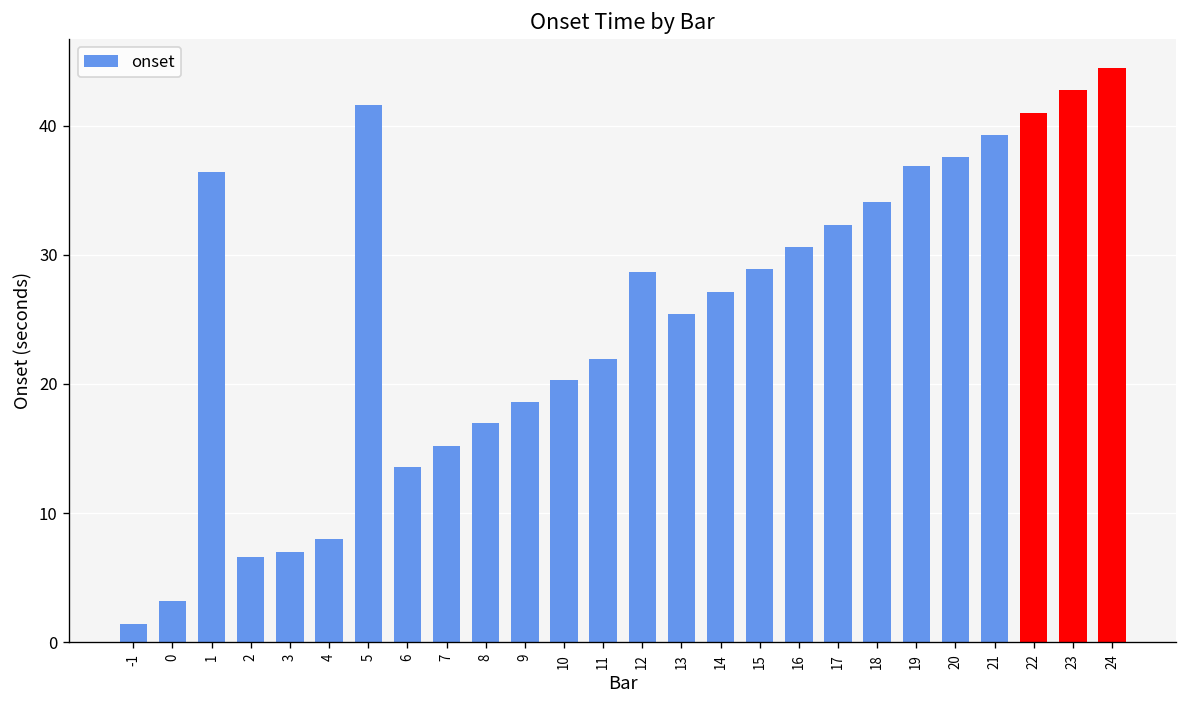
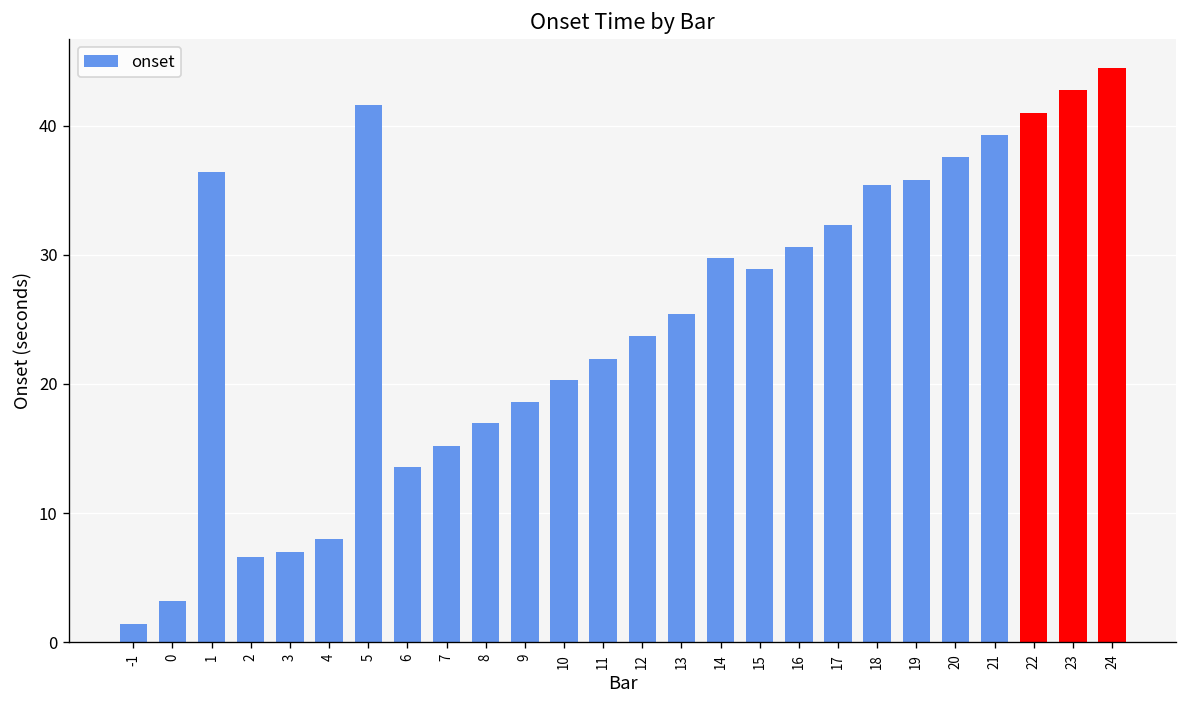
12: 28.7 -> 23.7
14: 27.2 -> 29.8
18: 34.1 -> 35.4
19: 36.9 -> 35.8
